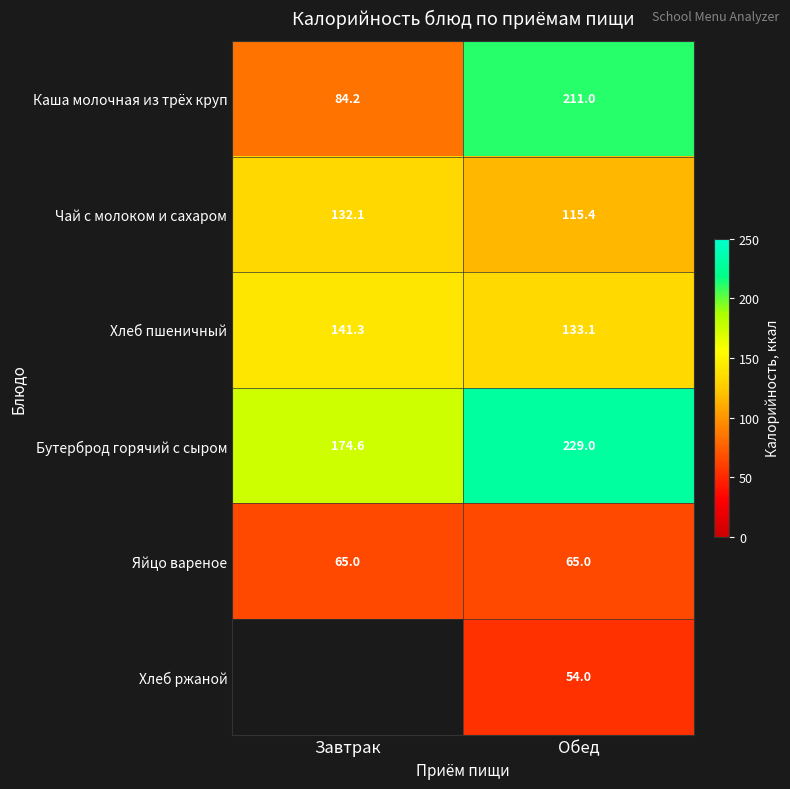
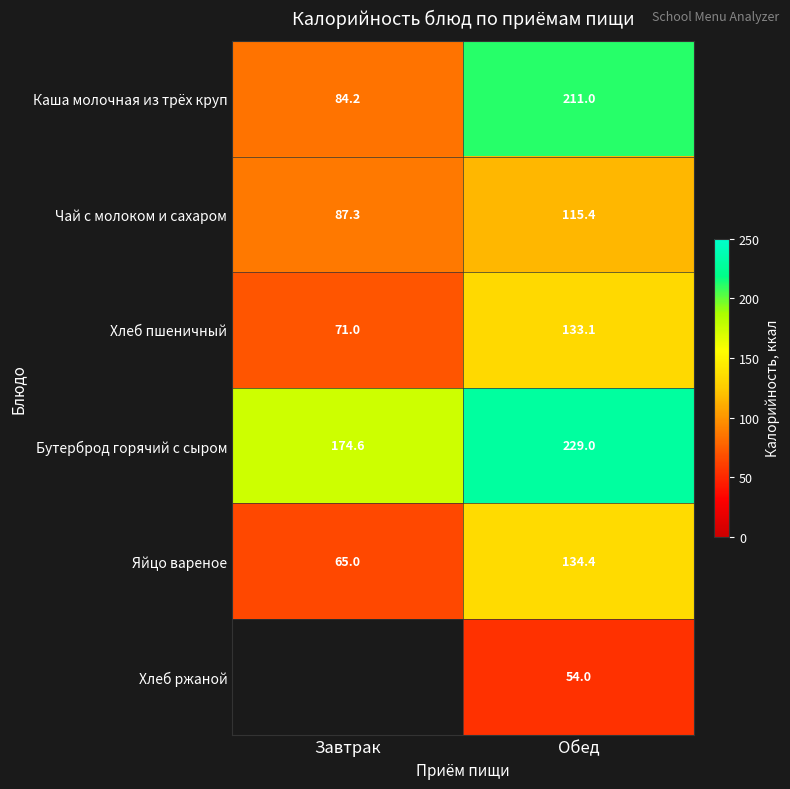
Чай с молоком и сахаром, Завтрак: 132.1 -> 87.3
Хлеб пшеничный, Завтрак: 141.3 -> 71.0
Яйцо вареное, Обед: 65.0 -> 134.4
